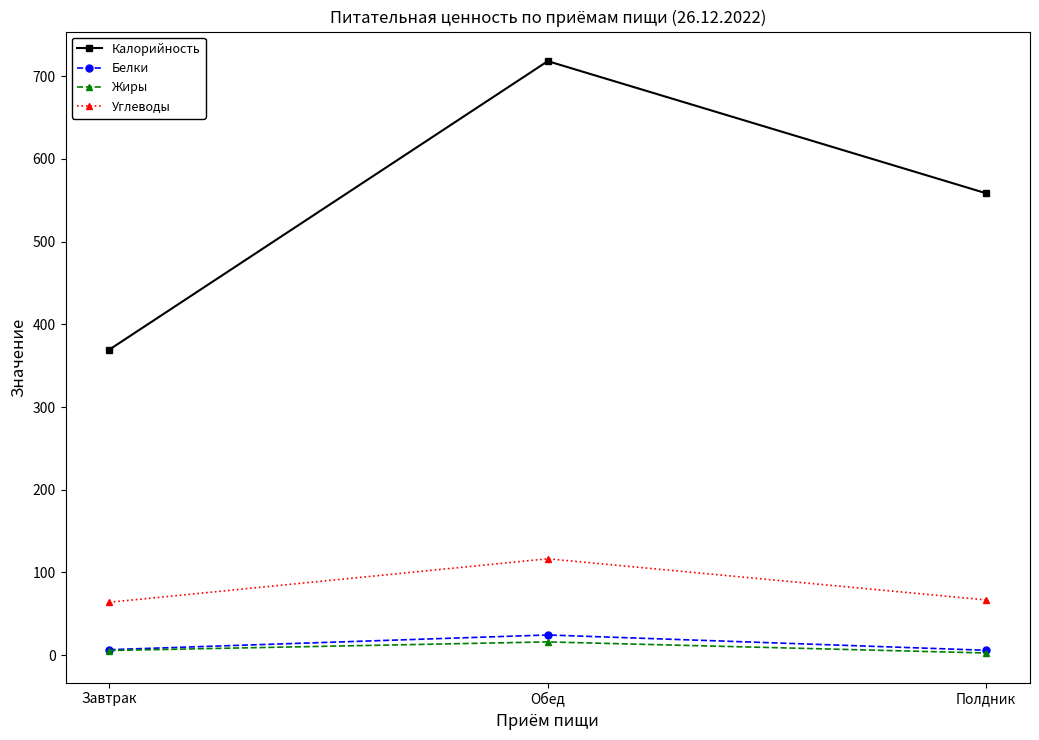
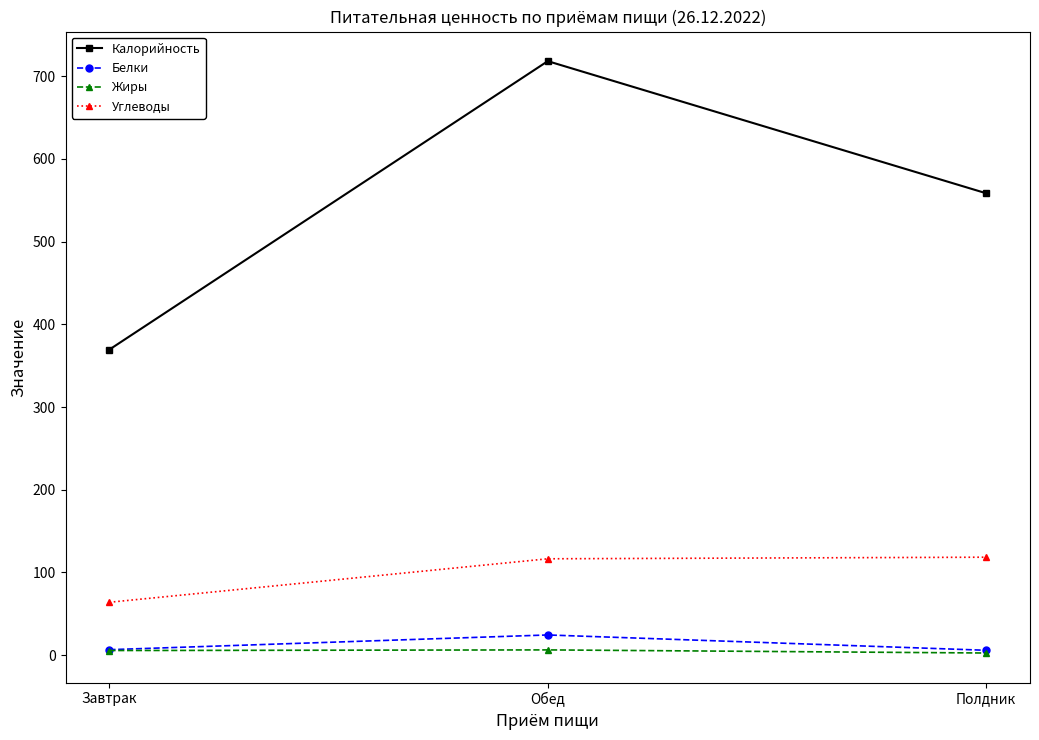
Жиры, Обед: 20 -> 10
Углеводы, Полдник: 70 -> 120
